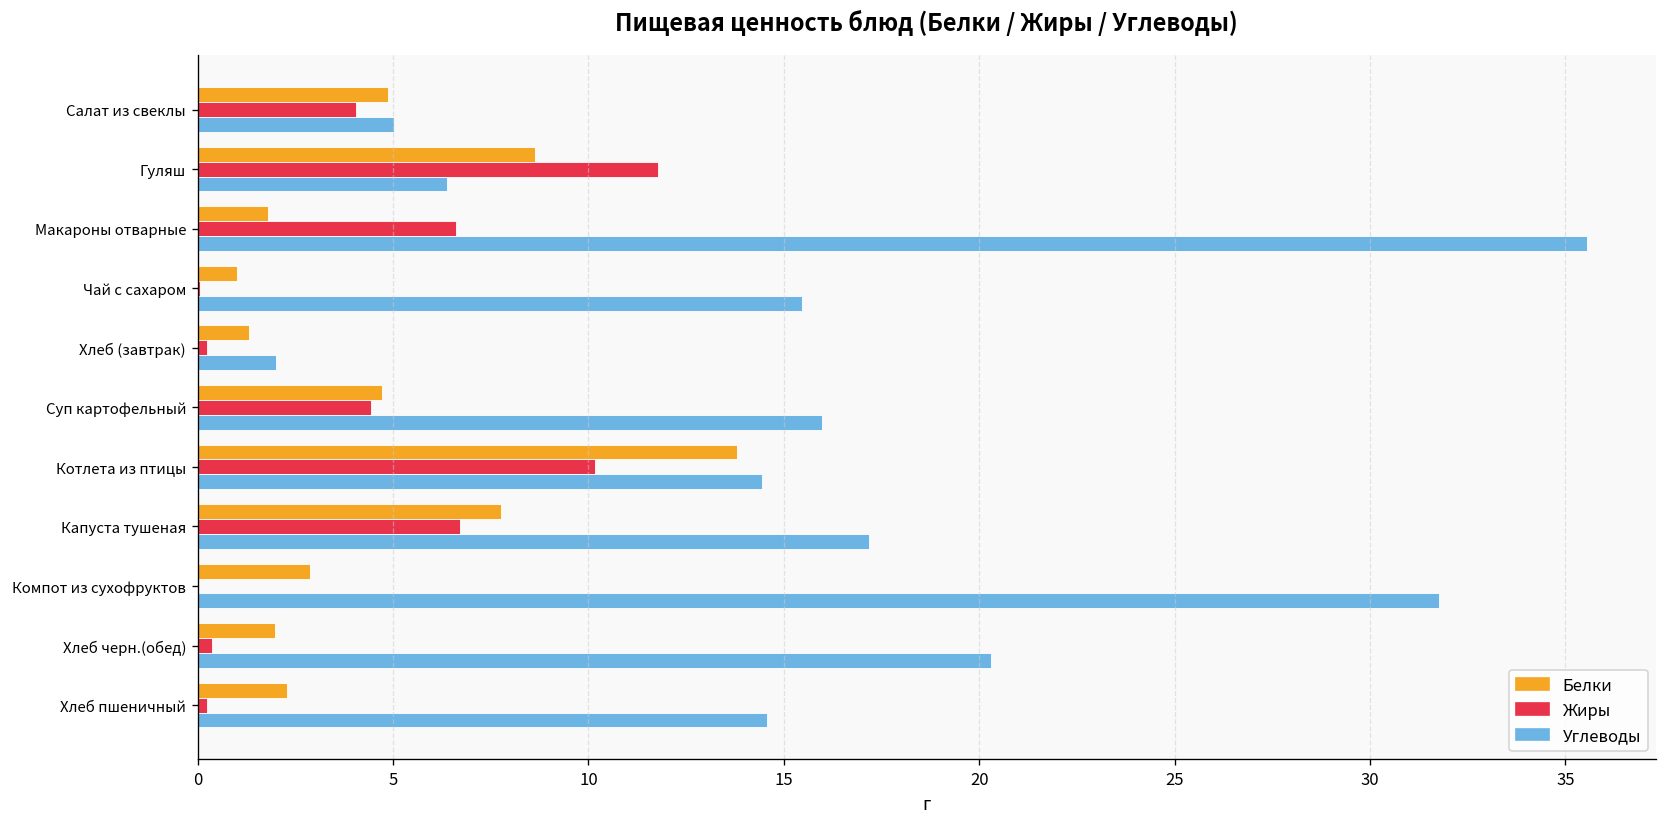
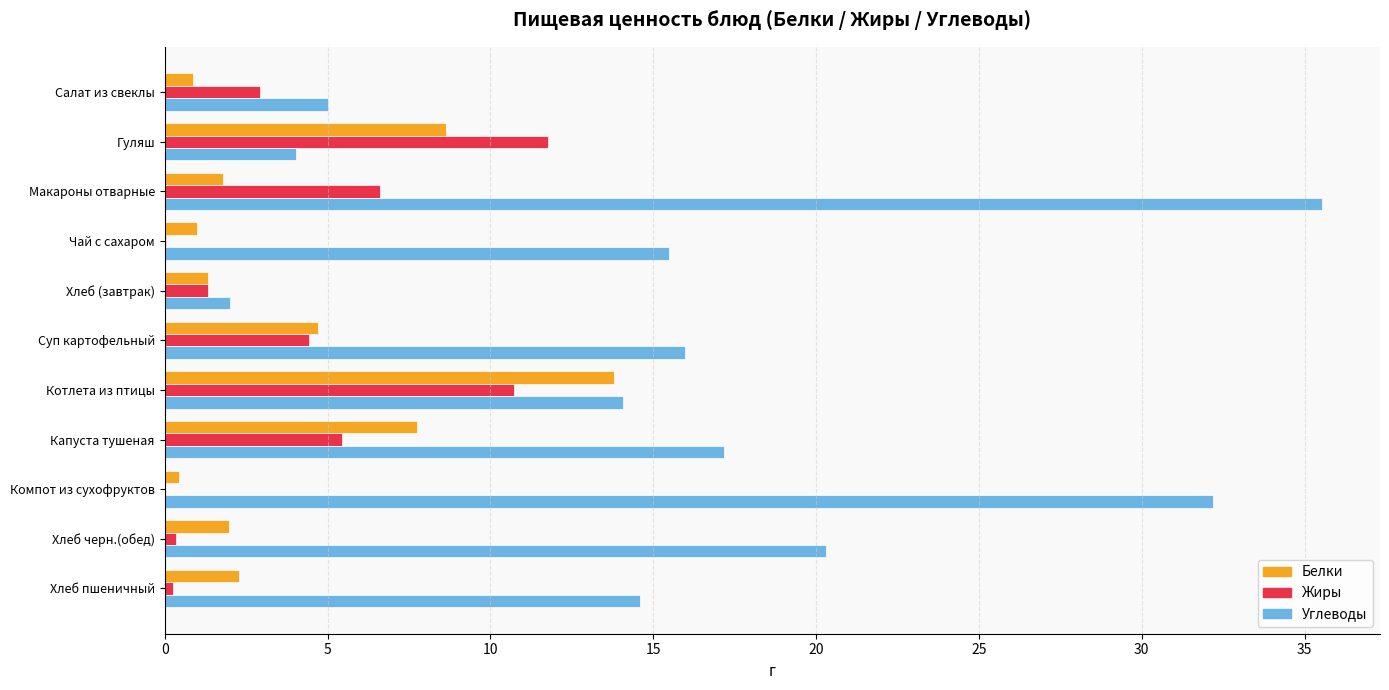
Белки, Салат из свеклы: 4.9 -> 0.9
Жиры, Салат из свеклы: 4.1 -> 2.9
Углеводы, Гуляш: 6.4 -> 4.0
Жиры, Хлеб (завтрак): 0.2 -> 1.3
Жиры, Котлета из птицы: 10.2 -> 10.7
Углеводы, Котлета из птицы: 14.4 -> 14.1
Жиры, Капуста тушеная: 6.7 -> 5.4
Белки, Компот из сухофруктов: 2.9 -> 0.4
Углеводы, Компот из сухофруктов: 31.8 -> 32.2
